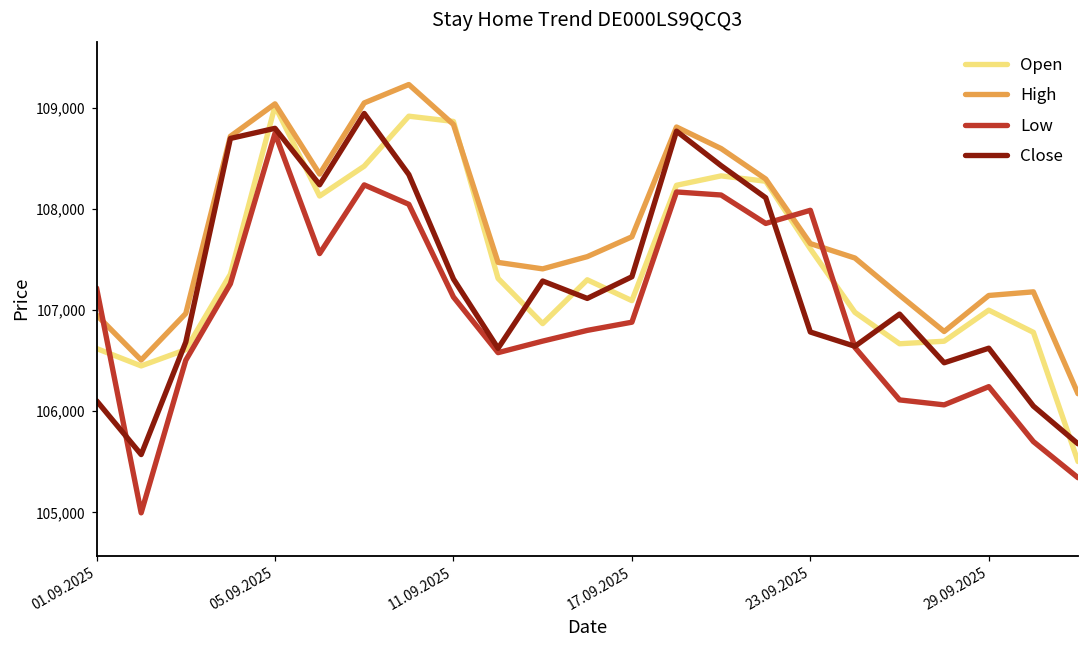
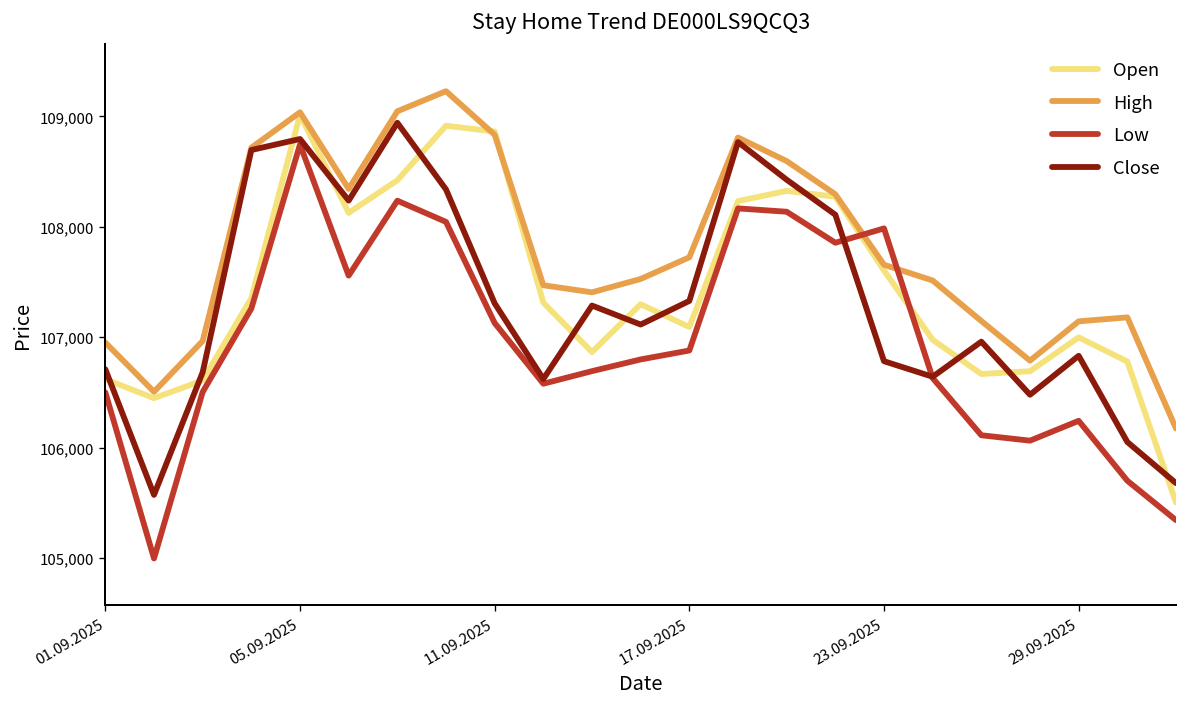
Low, 01.09.2025: 107,200 -> 106,500
Close, 01.09.2025: 106,100 -> 106,700
Close, 29.09.2025: 106,600 -> 106,800
